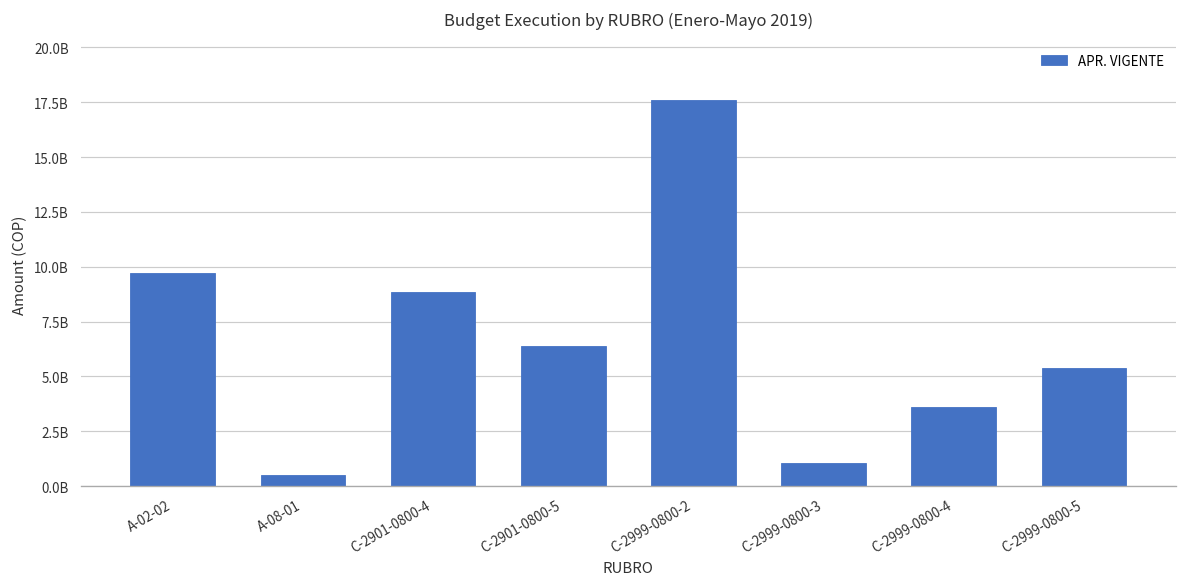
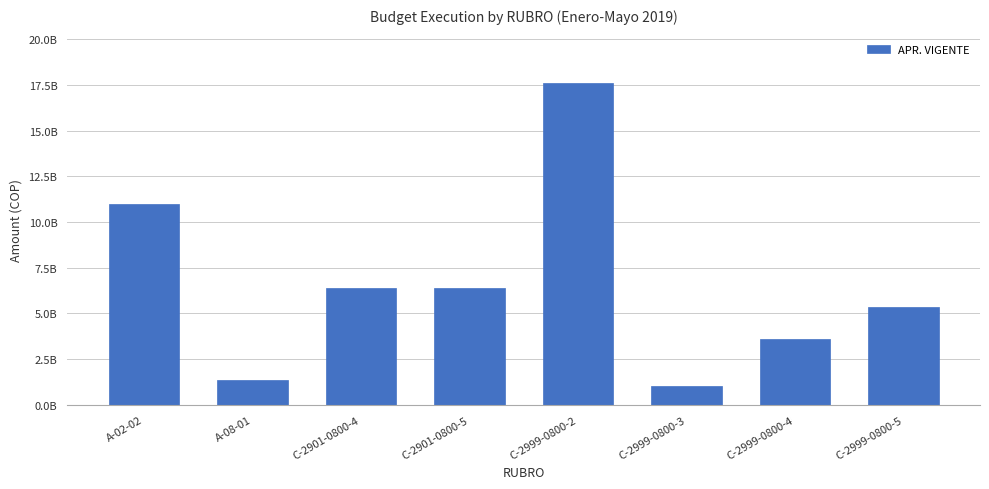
A-02-02: 9700000000 -> 11000000000
A-08-01: 500000000 -> 1400000000
C-2901-0800-4: 8800000000 -> 6400000000
